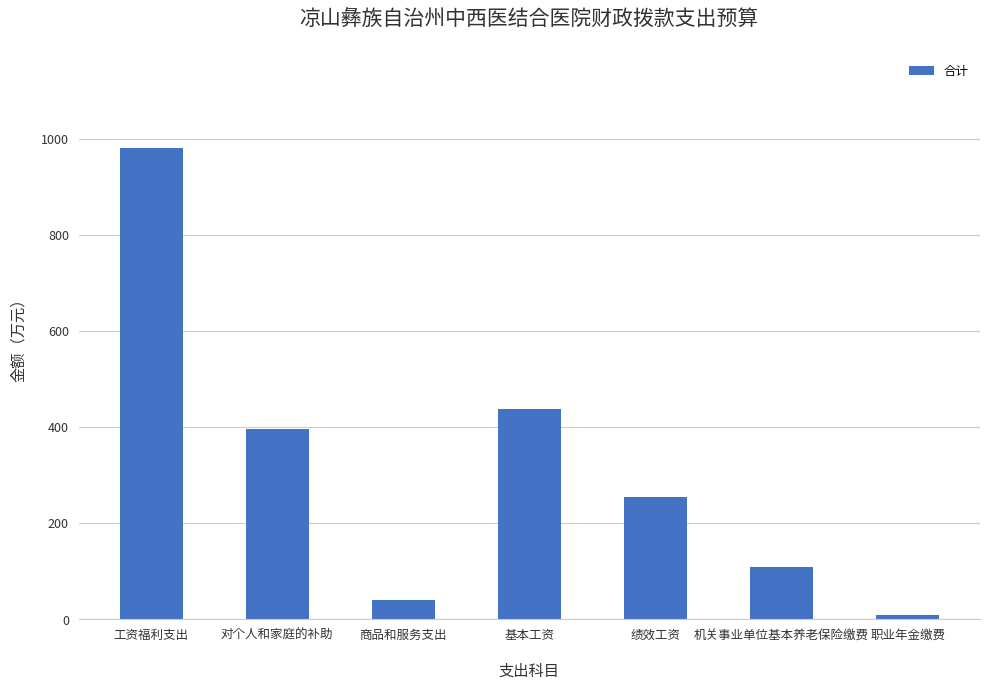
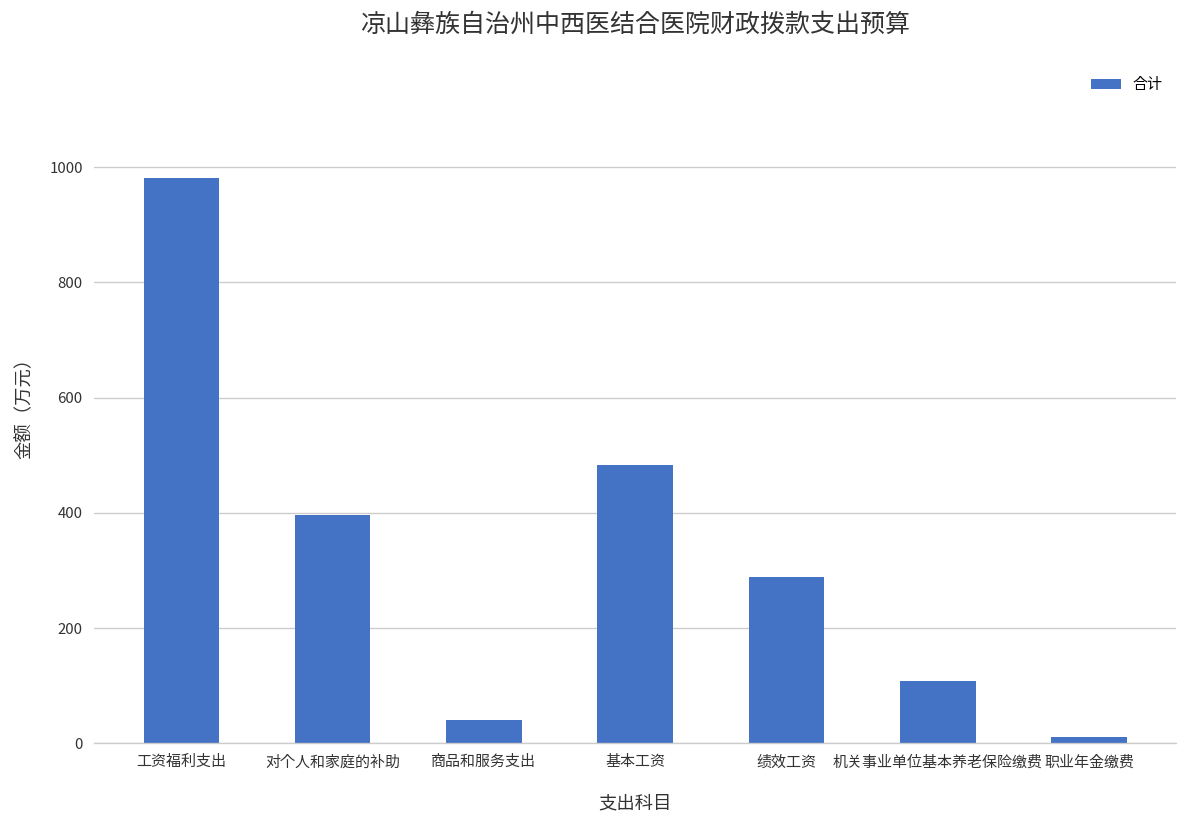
基本工资: 440 -> 480
绩效工资: 250 -> 290
